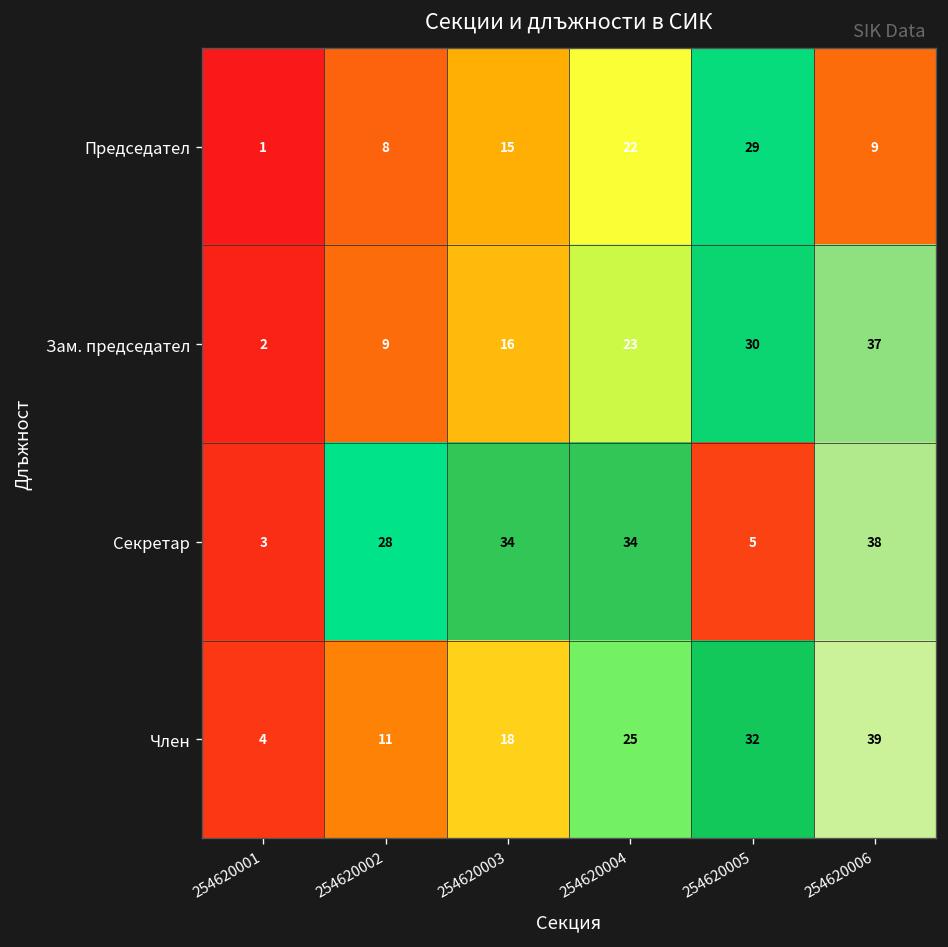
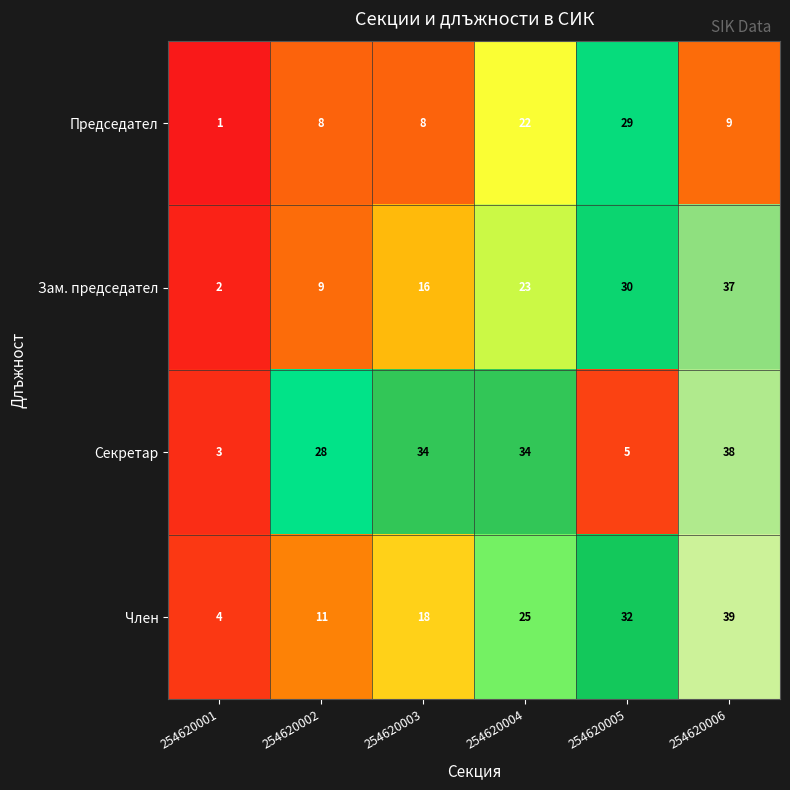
Председател, 254620003: 15 -> 8
